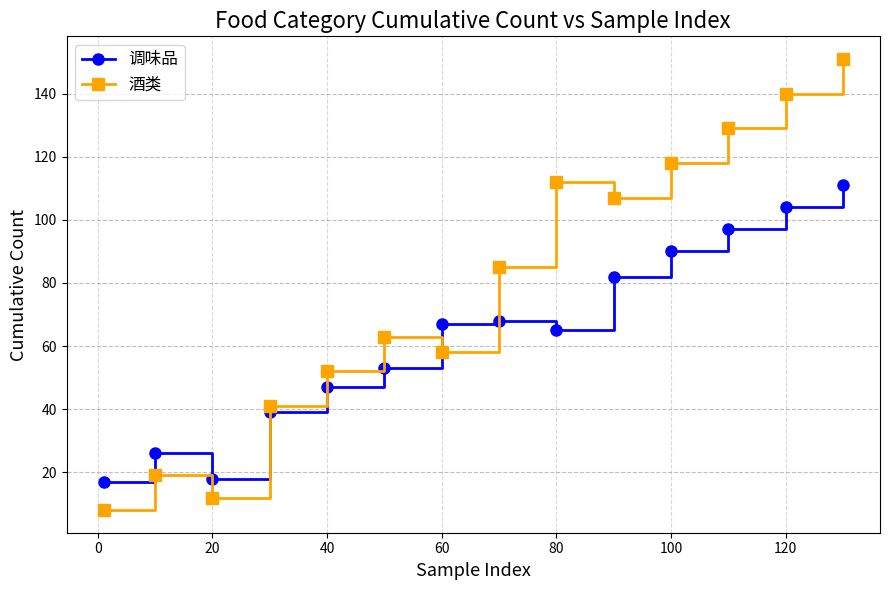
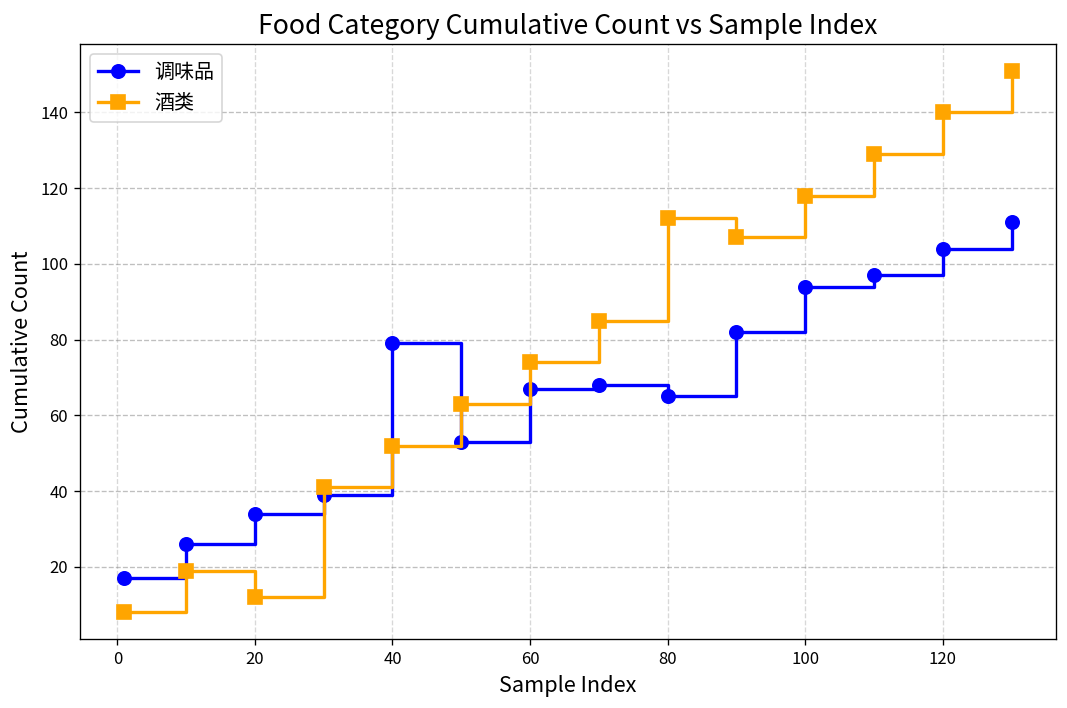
调味品, 20: 18 -> 34
调味品, 40: 47 -> 79
酒类, 60: 58 -> 74
调味品, 100: 90 -> 94
